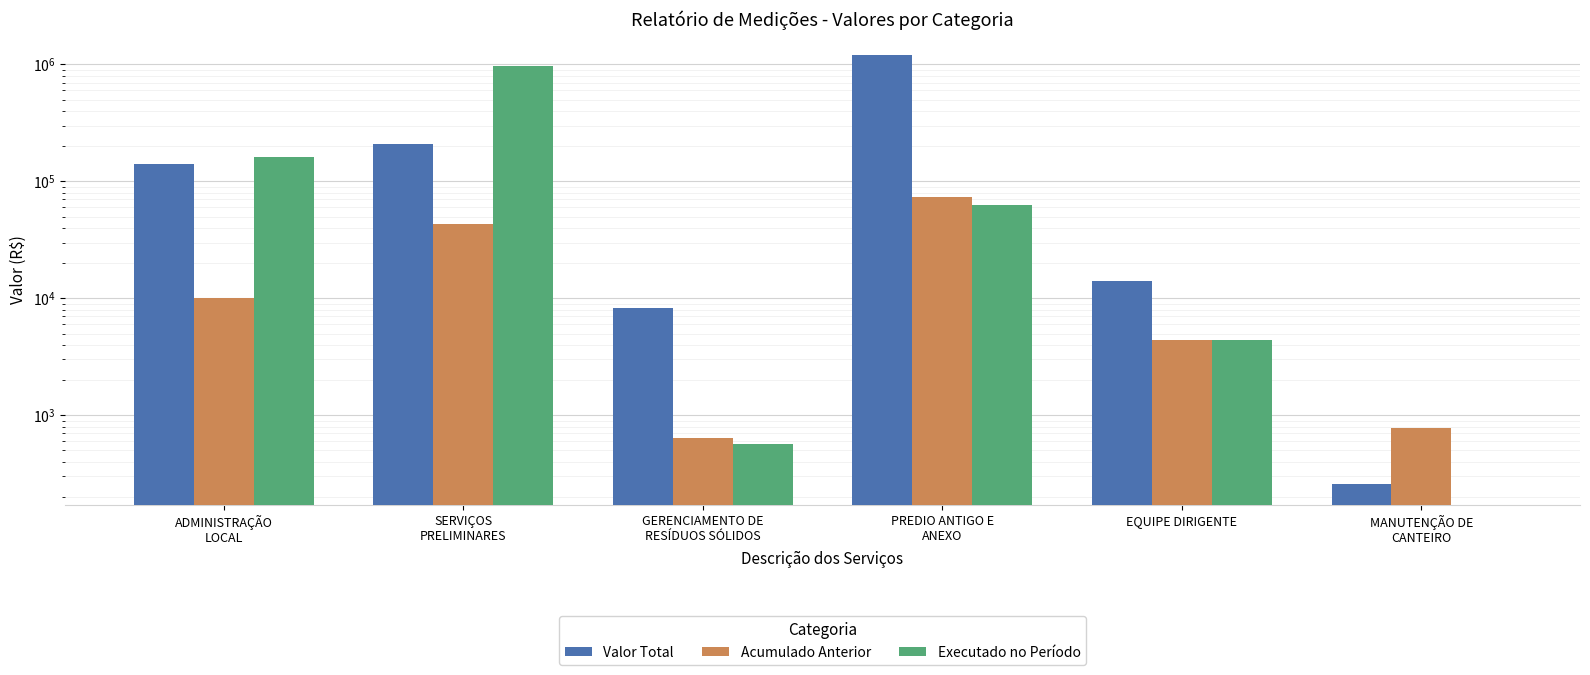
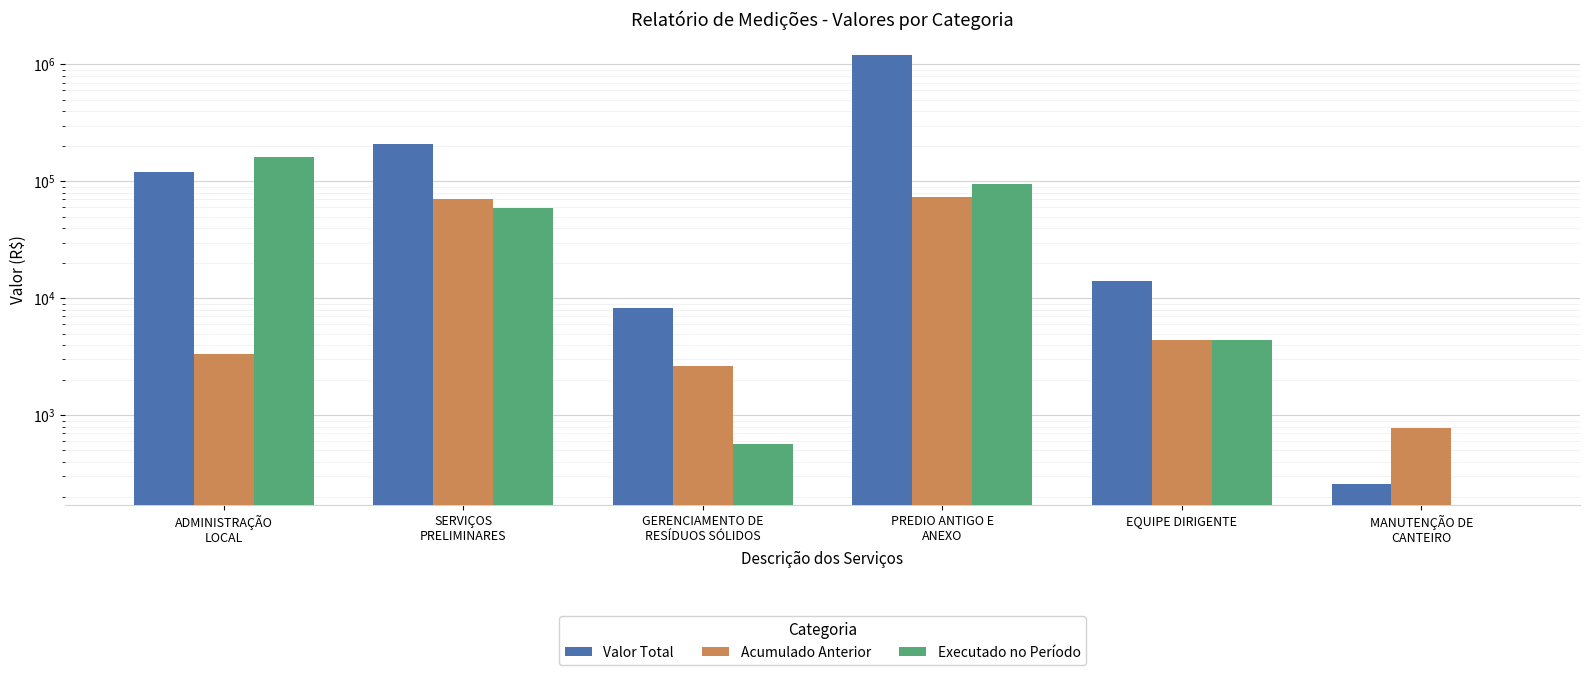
Valor Total, ADMINISTRAÇÃO LOCAL: 140000 -> 120000
Acumulado Anterior, ADMINISTRAÇÃO LOCAL: 10000 -> 3400
Acumulado Anterior, SERVIÇOS PRELIMINARES: 43000 -> 70000
Executado no Período, SERVIÇOS PRELIMINARES: 1000000 -> 60000
Acumulado Anterior, GERENCIAMENTO DE RESÍDUOS SÓLIDOS: 600 -> 2600
Executado no Período, PREDIO ANTIGO E ANEXO: 60000 -> 90000
